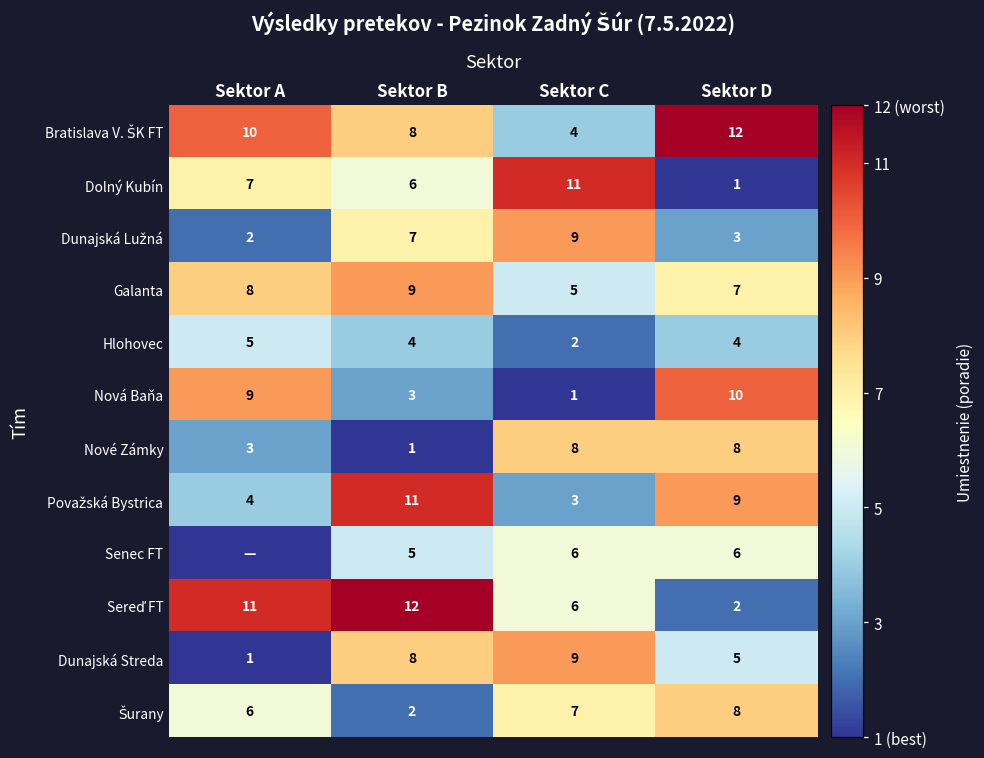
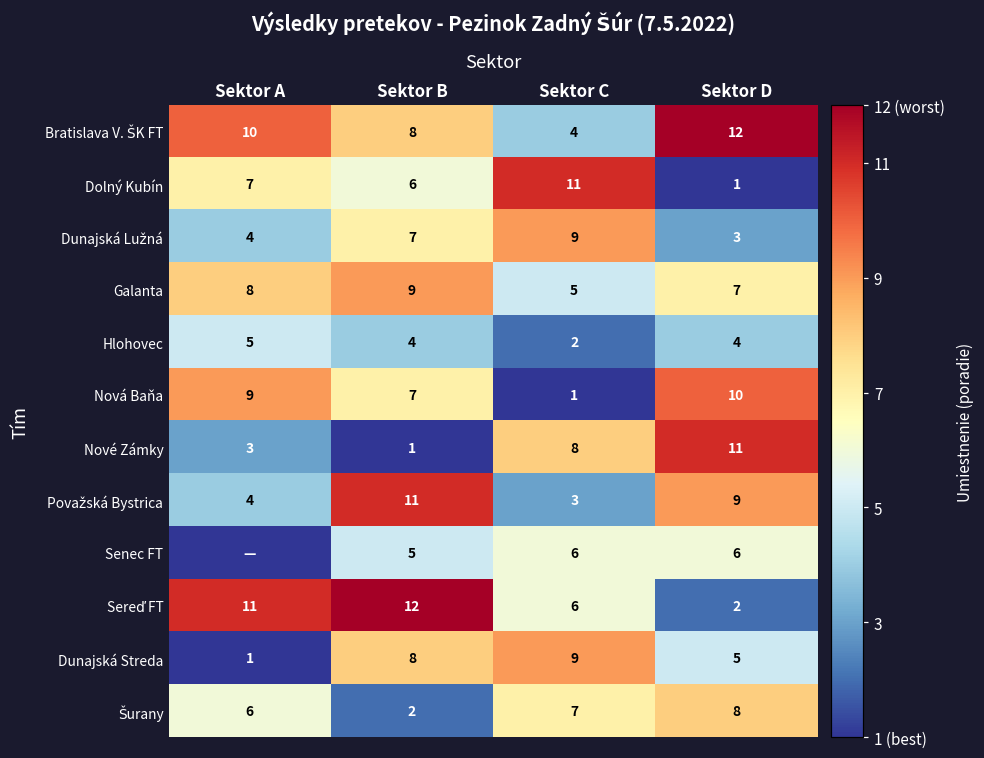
Dunajská Lužná, Sektor A: 2 -> 4
Nová Baňa, Sektor B: 3 -> 7
Nové Zámky, Sektor D: 8 -> 11
